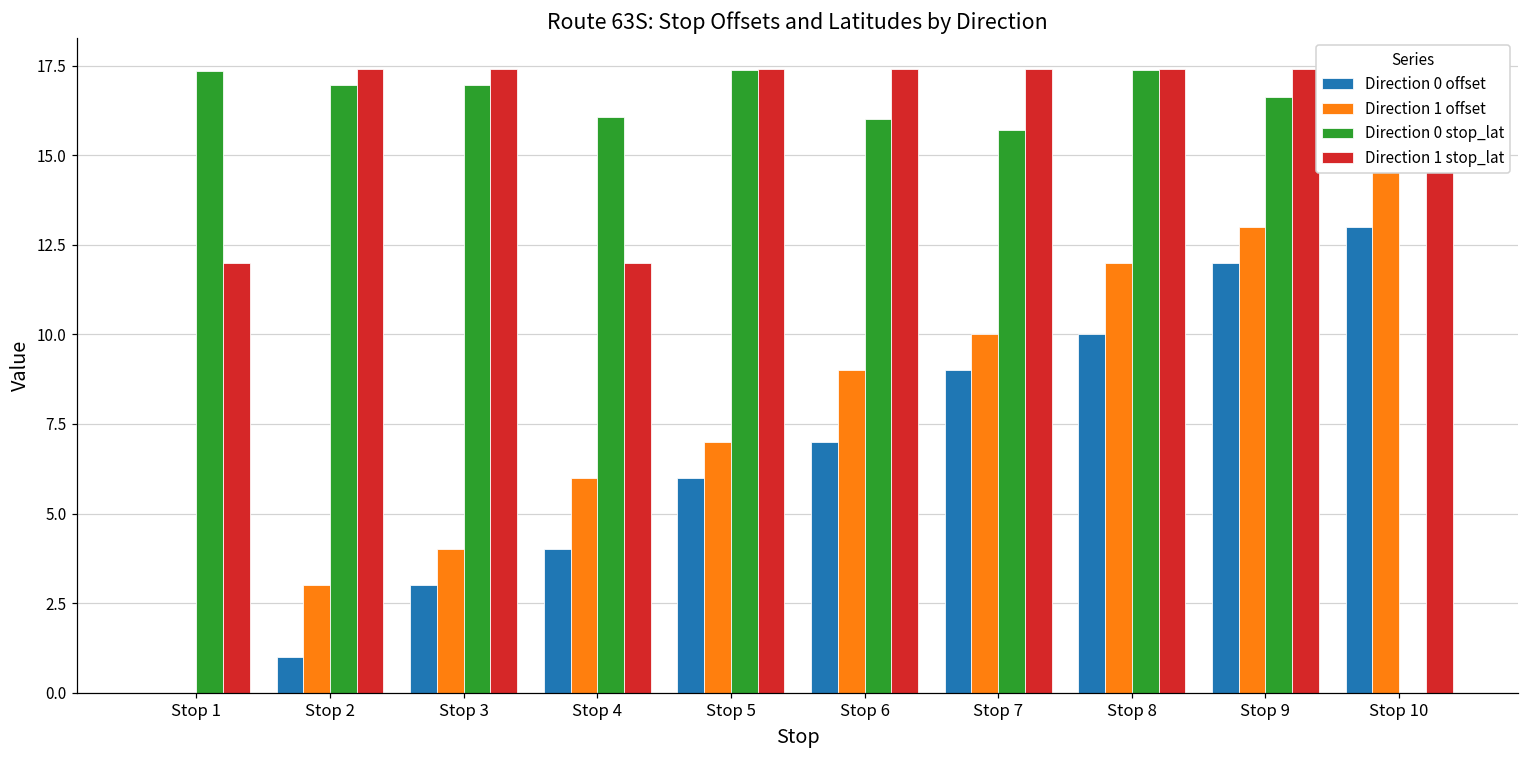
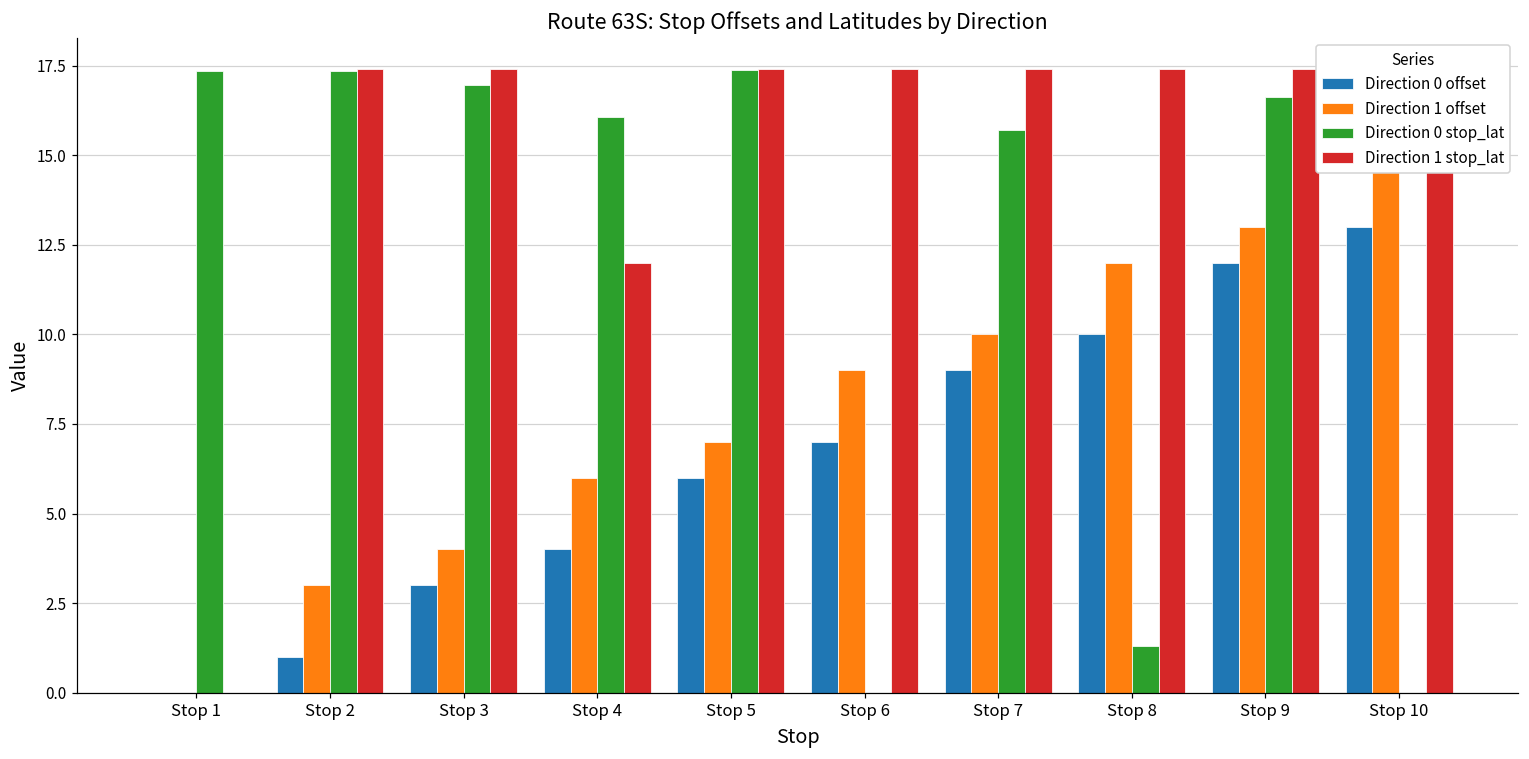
Direction 1 stop_lat, Stop 1: 12 -> 0
Direction 0 stop_lat, Stop 2: 17.0 -> 17.4
Direction 0 stop_lat, Stop 6: 16 -> 0
Direction 0 stop_lat, Stop 8: 17.4 -> 1.3
